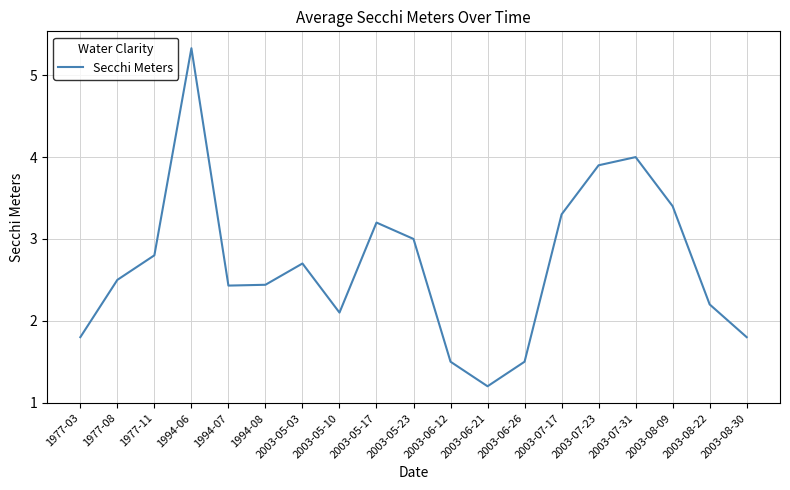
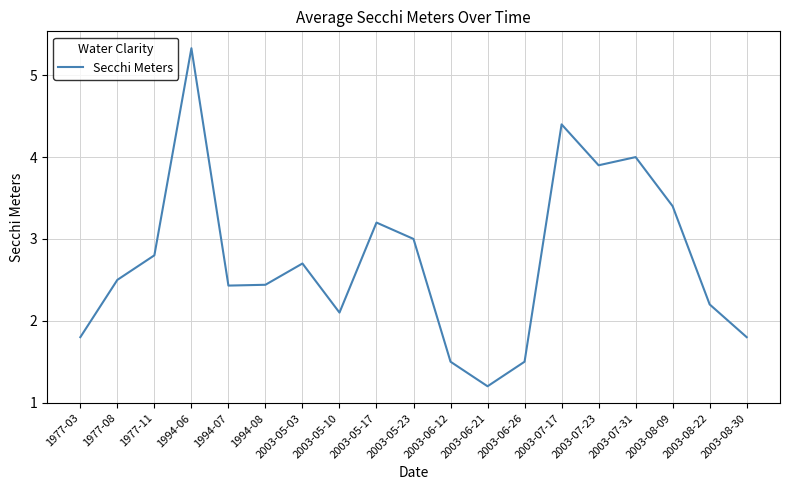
2003-07-17: 3.3 -> 4.4
